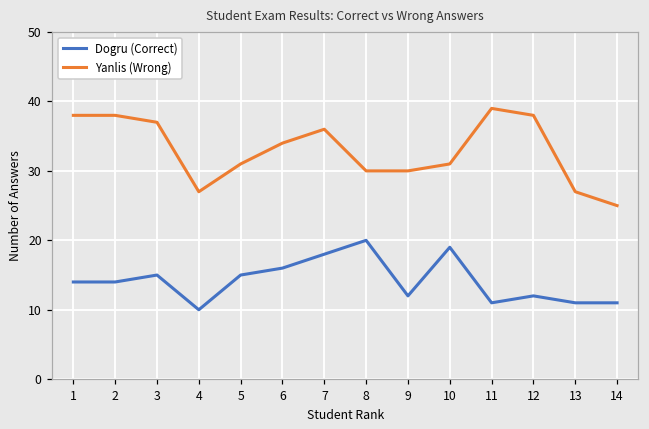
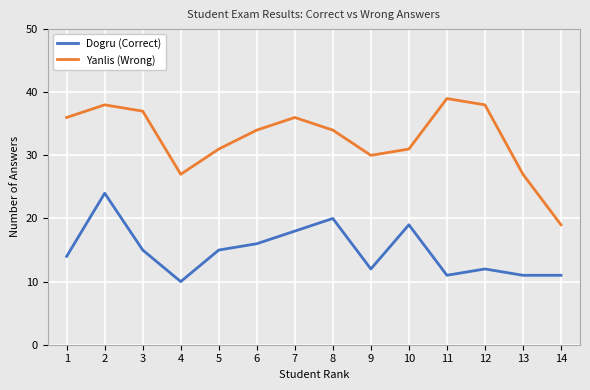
Yanlis (Wrong), 1: 38 -> 36
Dogru (Correct), 2: 14 -> 24
Yanlis (Wrong), 8: 30 -> 34
Yanlis (Wrong), 14: 25 -> 19
